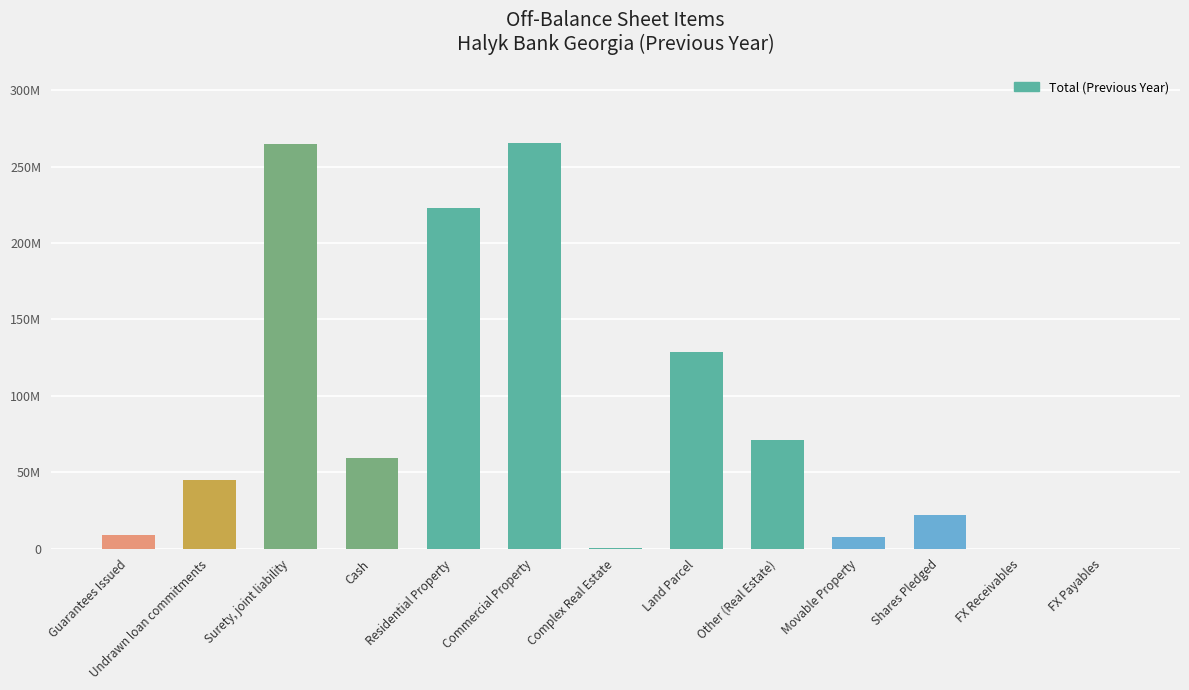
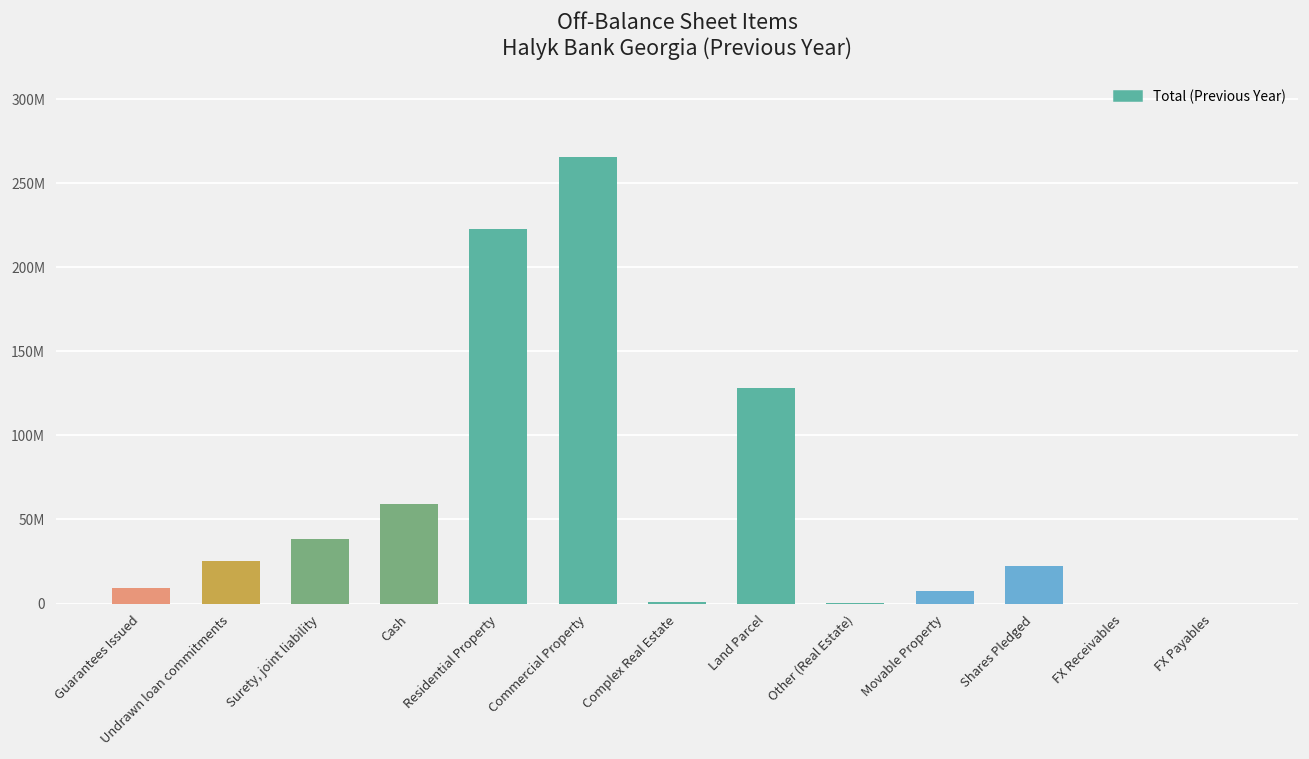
Undrawn loan commitments: 45000000 -> 25000000
Surety, joint liability: 265000000 -> 38000000
Other (Real Estate): 71000000 -> 1000000
